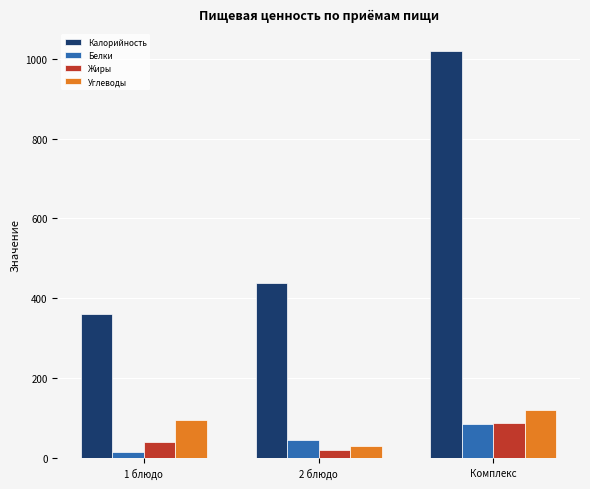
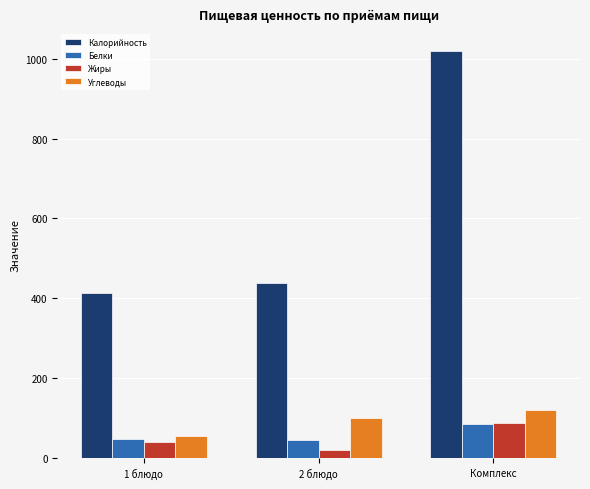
Калорийность, 1 блюдо: 360 -> 410
Белки, 1 блюдо: 10 -> 50
Углеводы, 1 блюдо: 100 -> 60
Углеводы, 2 блюдо: 30 -> 100
